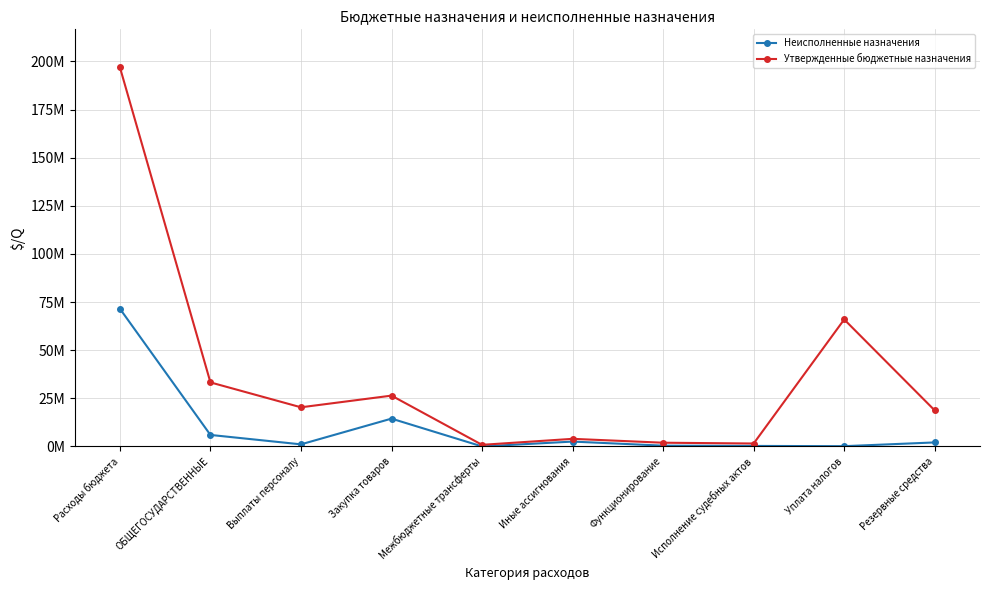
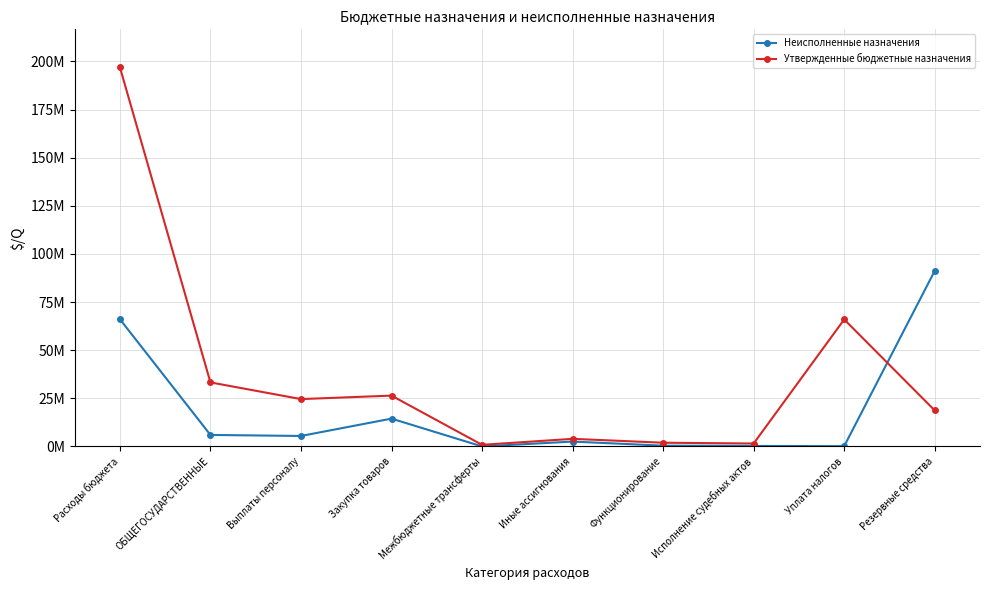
Неисполненные назначения, Расходы бюджета: 72000000 -> 66000000
Неисполненные назначения, Выплаты персоналу: 1000000 -> 5000000
Утвержденные бюджетные назначения, Выплаты персоналу: 20000000 -> 25000000
Неисполненные назначения, Резервные средства: 2000000 -> 91000000
